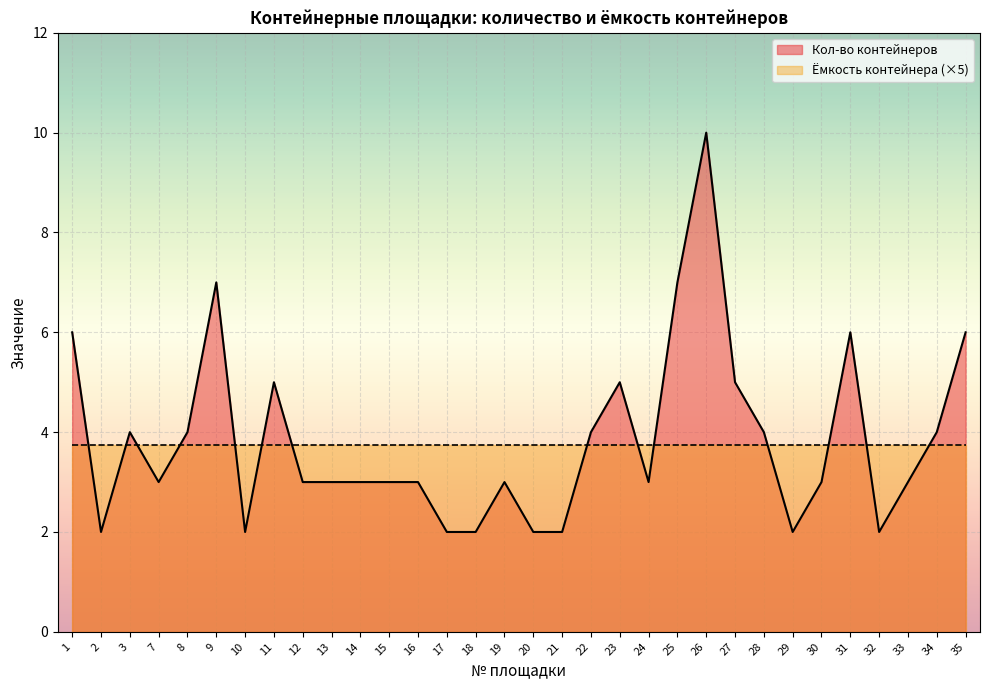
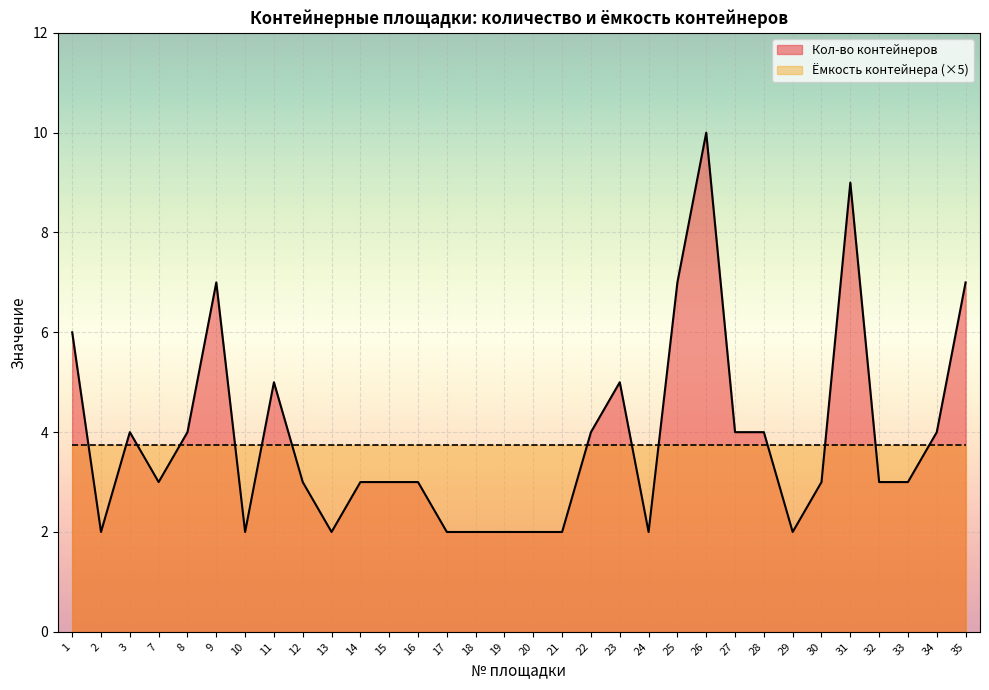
Кол-во контейнеров, 13: 3 -> 2
Кол-во контейнеров, 19: 3 -> 2
Кол-во контейнеров, 24: 3 -> 2
Кол-во контейнеров, 27: 5 -> 4
Кол-во контейнеров, 31: 6 -> 9
Кол-во контейнеров, 32: 2 -> 3
Кол-во контейнеров, 35: 6 -> 7
